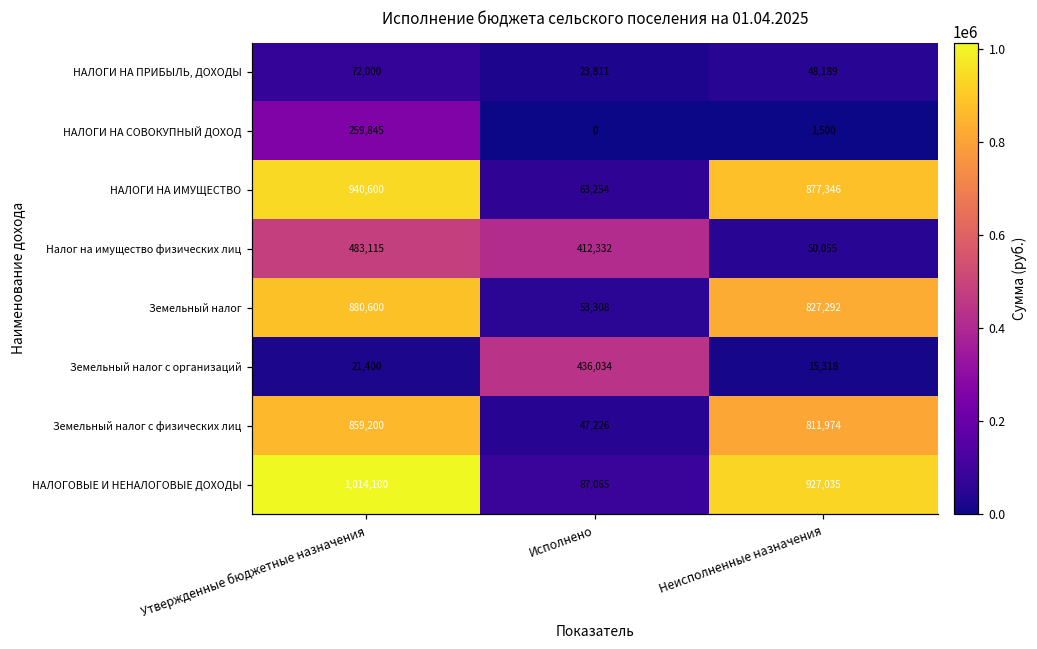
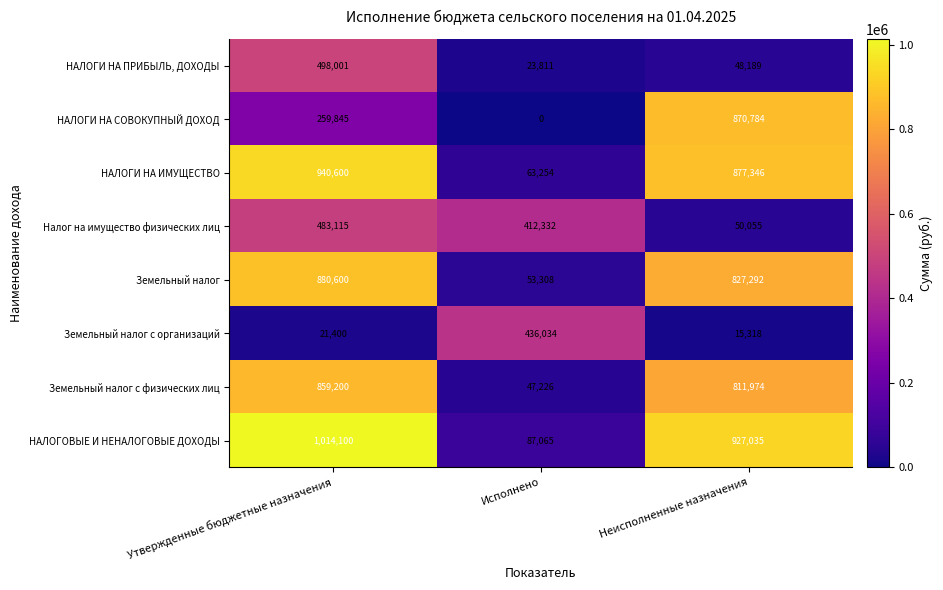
НАЛОГИ НА ПРИБЫЛЬ, ДОХОДЫ, Утвержденные бюджетные назначения: 72,000 -> 498,001
НАЛОГИ НА СОВОКУПНЫЙ ДОХОД, Неисполненные назначения: 1,500 -> 870,784
